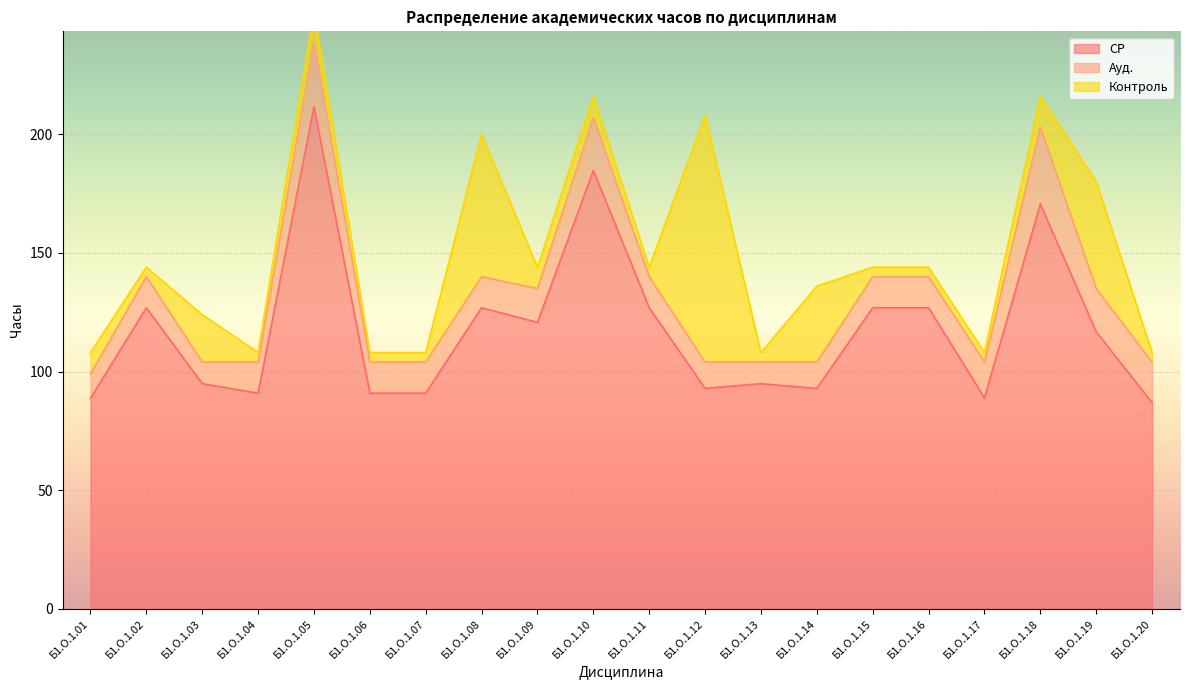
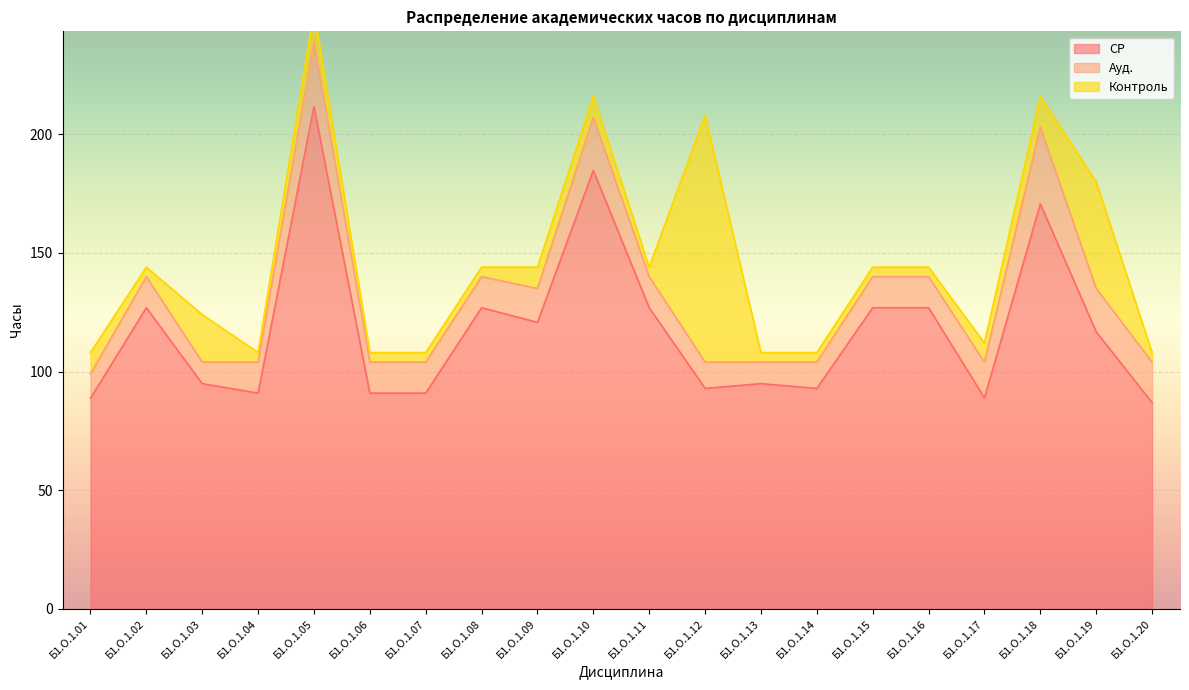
Контроль, Б1.О.1.08: 60 -> 4
Контроль, Б1.О.1.14: 32 -> 4
Контроль, Б1.О.1.17: 4 -> 8
